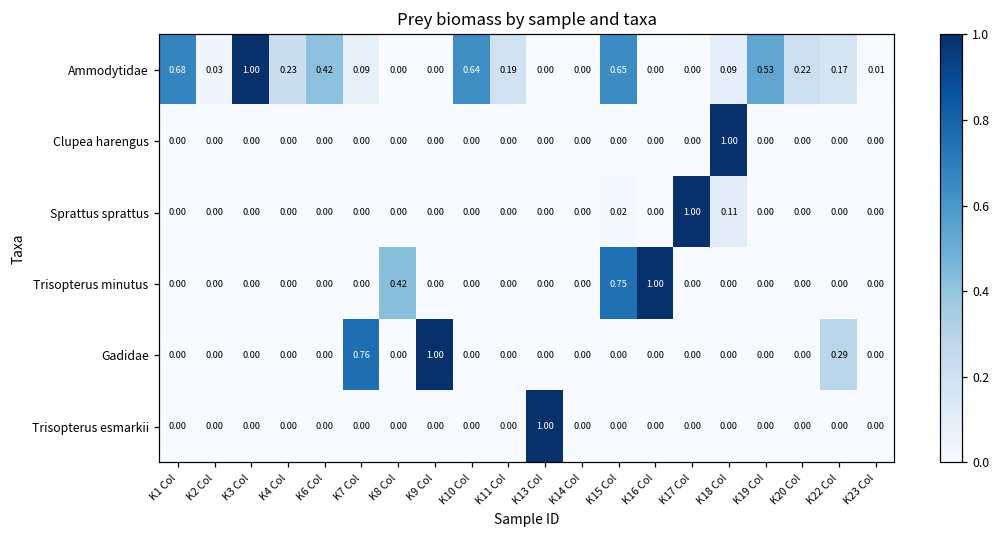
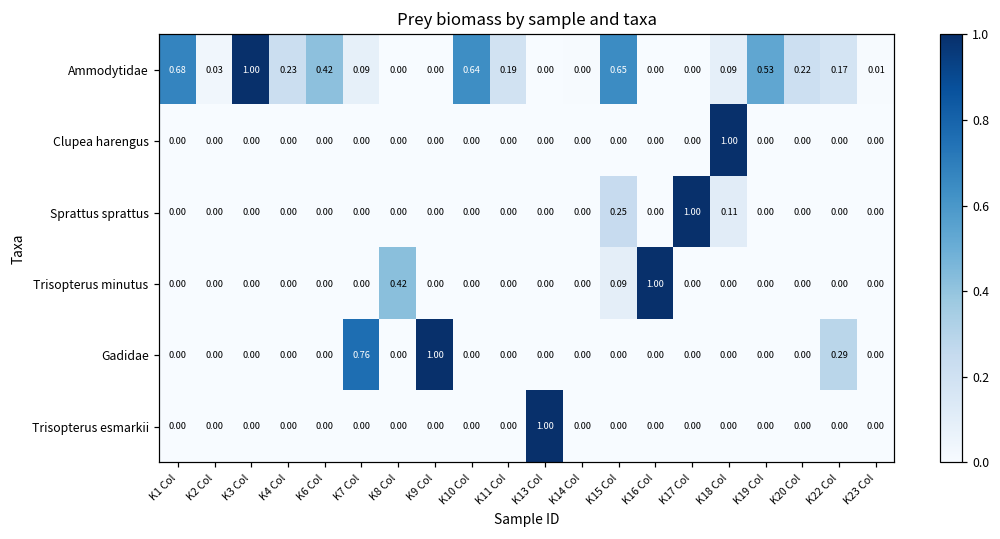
Sprattus sprattus, K15 Col: 0.02 -> 0.25
Trisopterus minutus, K15 Col: 0.75 -> 0.09
